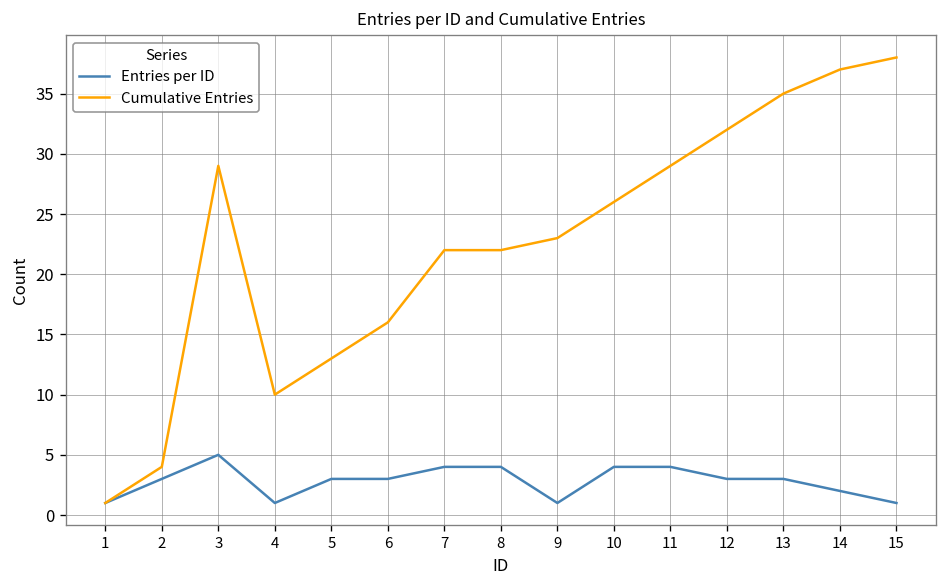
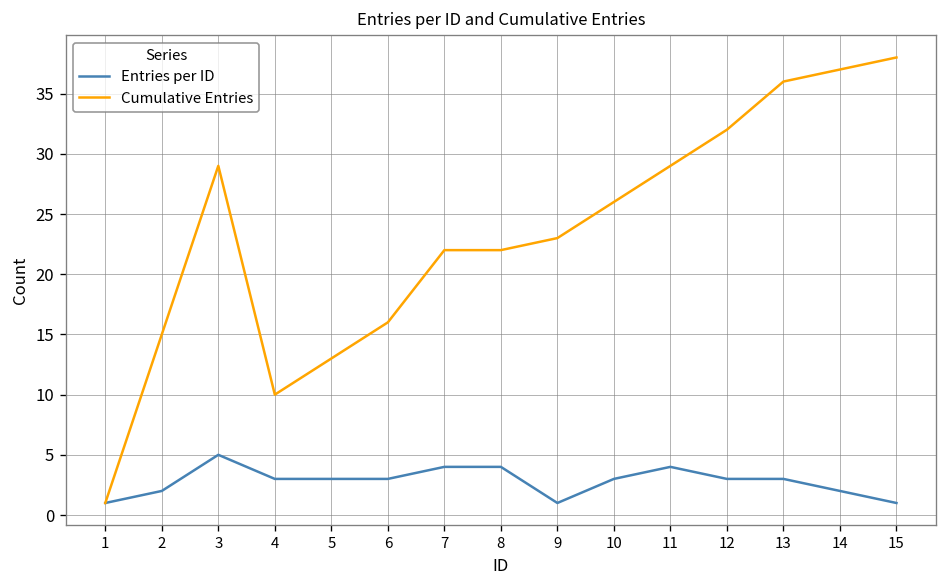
Entries per ID, 2: 3 -> 2
Cumulative Entries, 2: 4 -> 15
Entries per ID, 4: 1 -> 3
Entries per ID, 10: 4 -> 3
Cumulative Entries, 13: 35 -> 36
